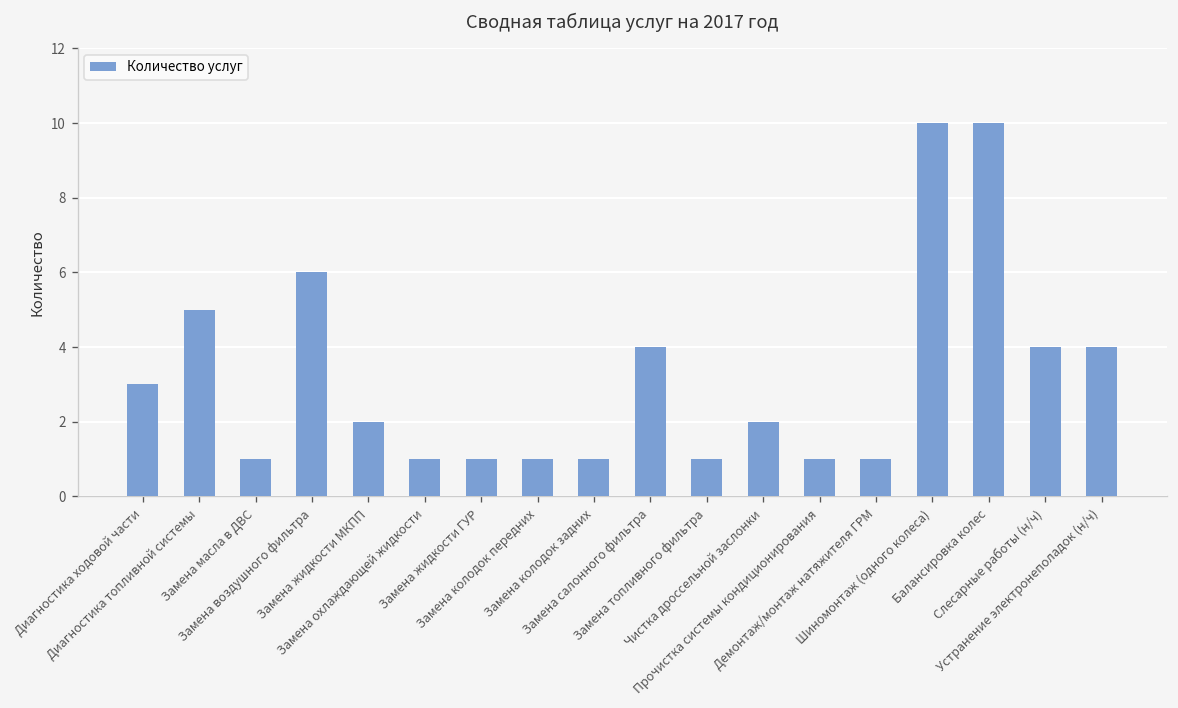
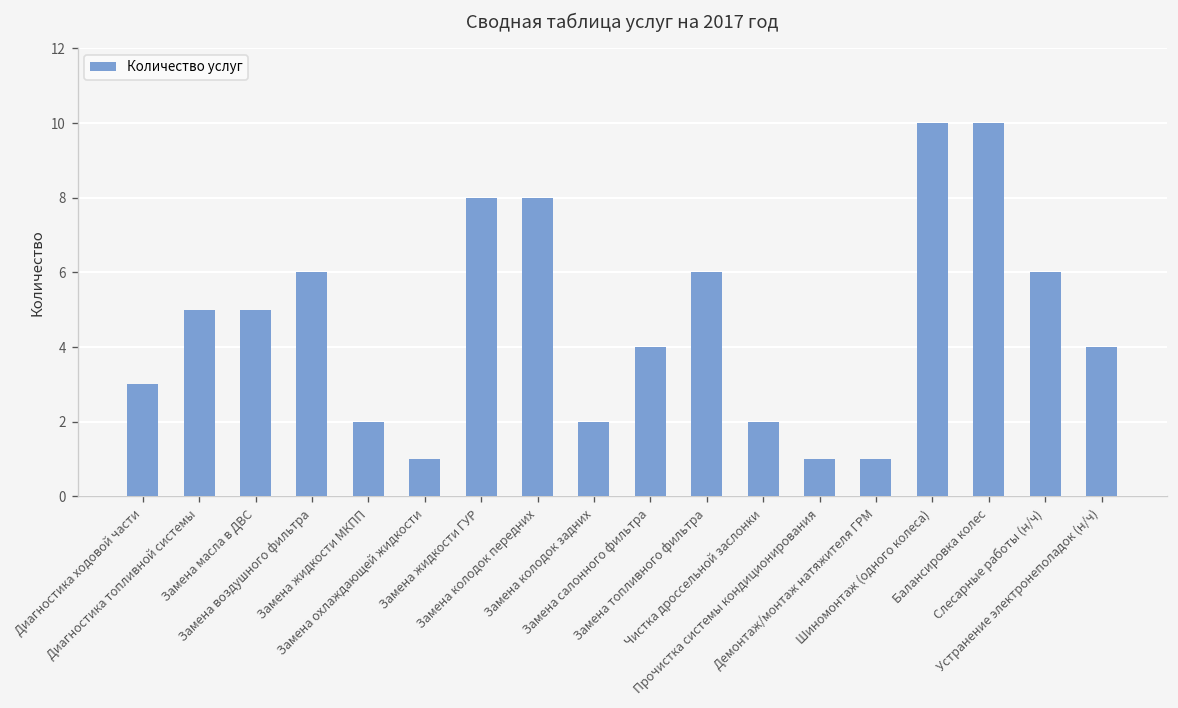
Замена масла в ДВС: 1 -> 5
Замена жидкости ГУР: 1 -> 8
Замена колодок передних: 1 -> 8
Замена колодок задних: 1 -> 2
Замена топливного фильтра: 1 -> 6
Слесарные работы (н/ч): 4 -> 6
